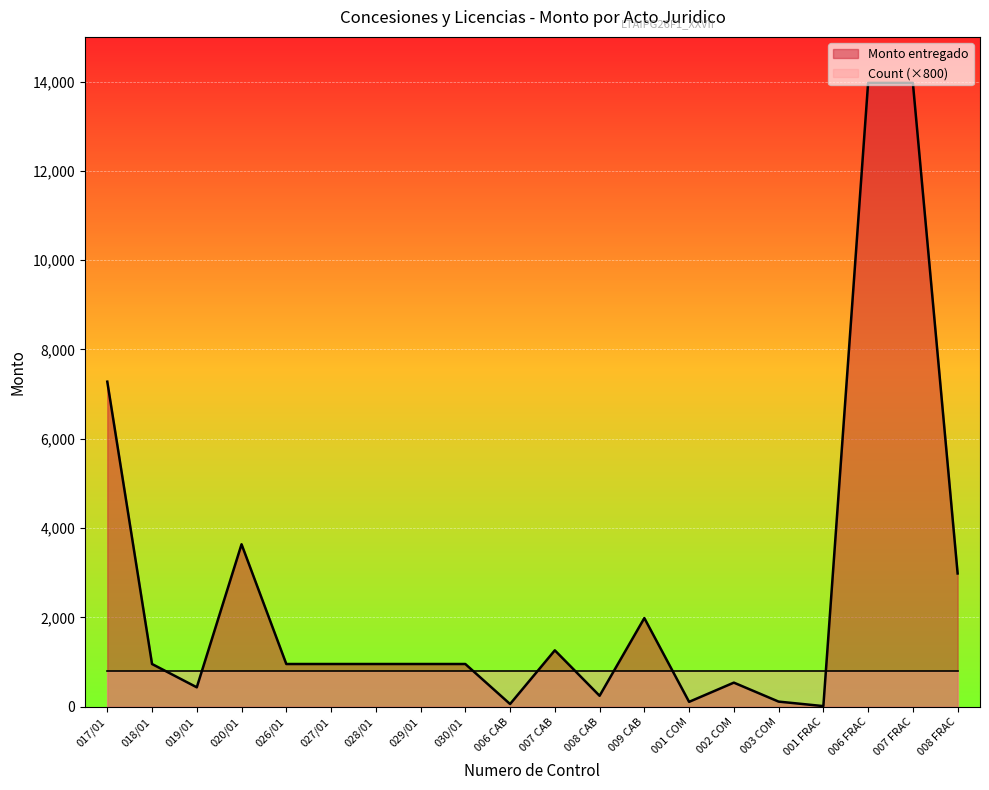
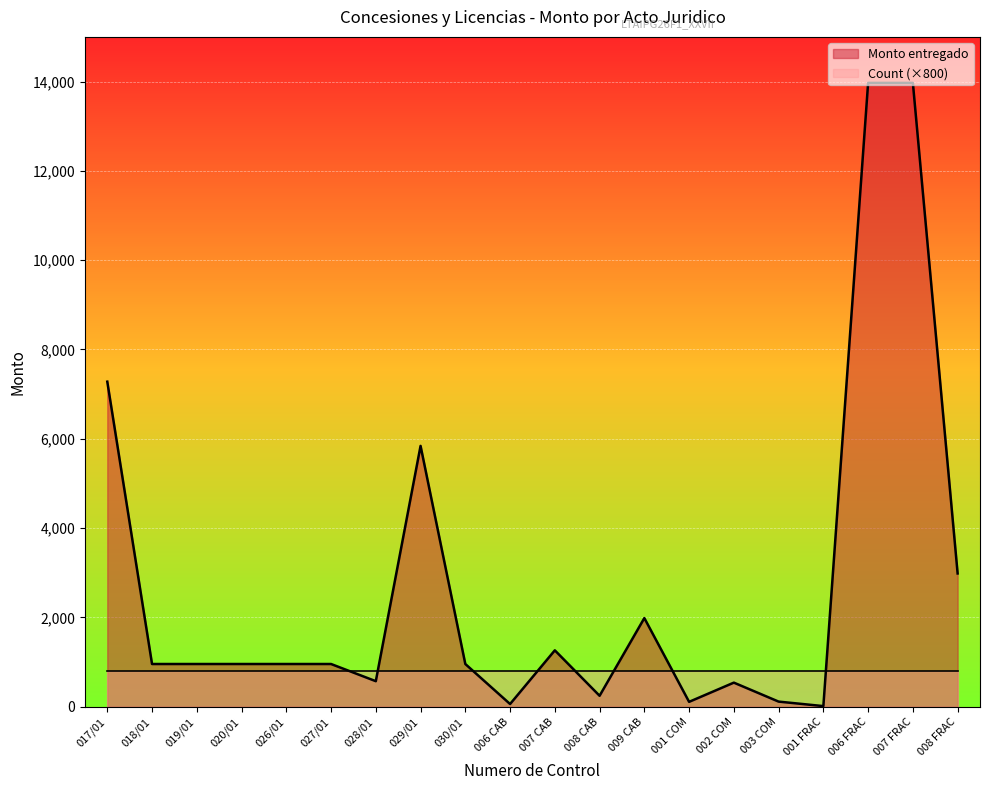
Monto entregado, 019/01: 400 -> 1,000
Monto entregado, 020/01: 3,600 -> 1,000
Monto entregado, 028/01: 1,000 -> 600
Monto entregado, 029/01: 1,000 -> 5,800
